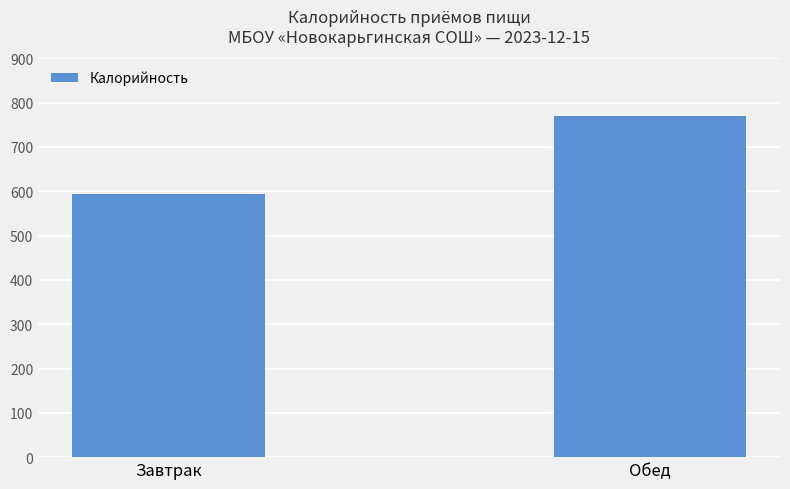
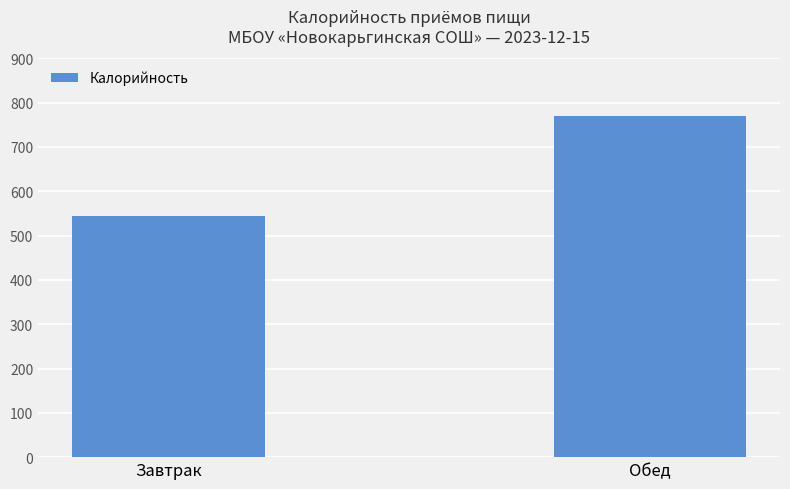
Завтрак: 590 -> 550
